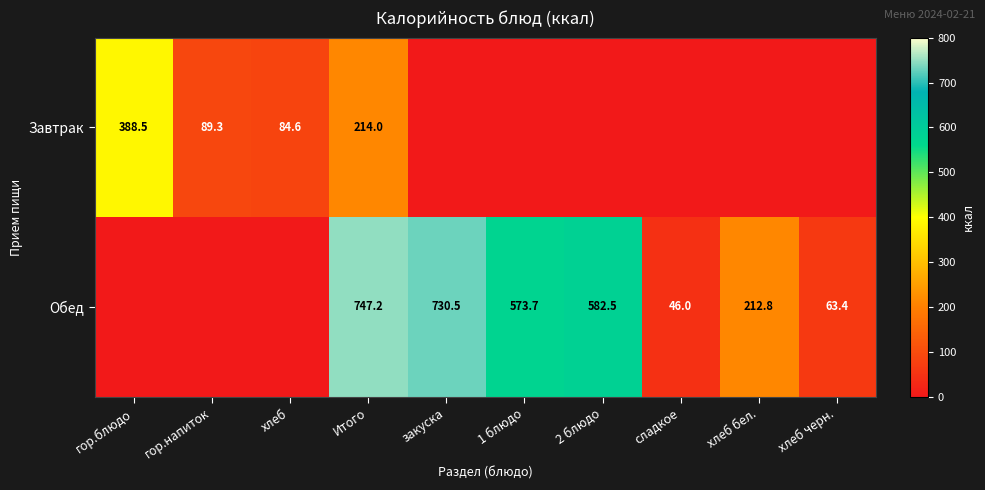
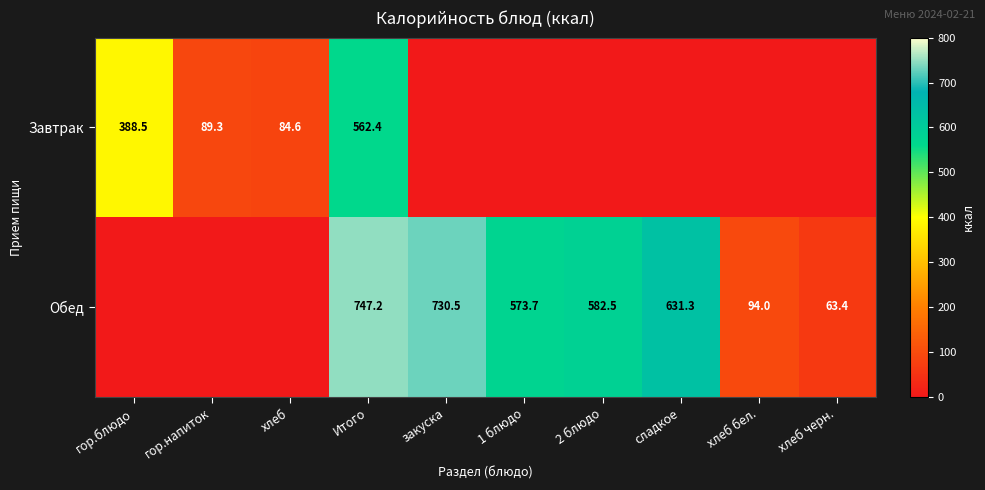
Завтрак, Итого: 214.0 -> 562.4
Обед, сладкое: 46.0 -> 631.3
Обед, хлеб бел.: 212.8 -> 94.0
